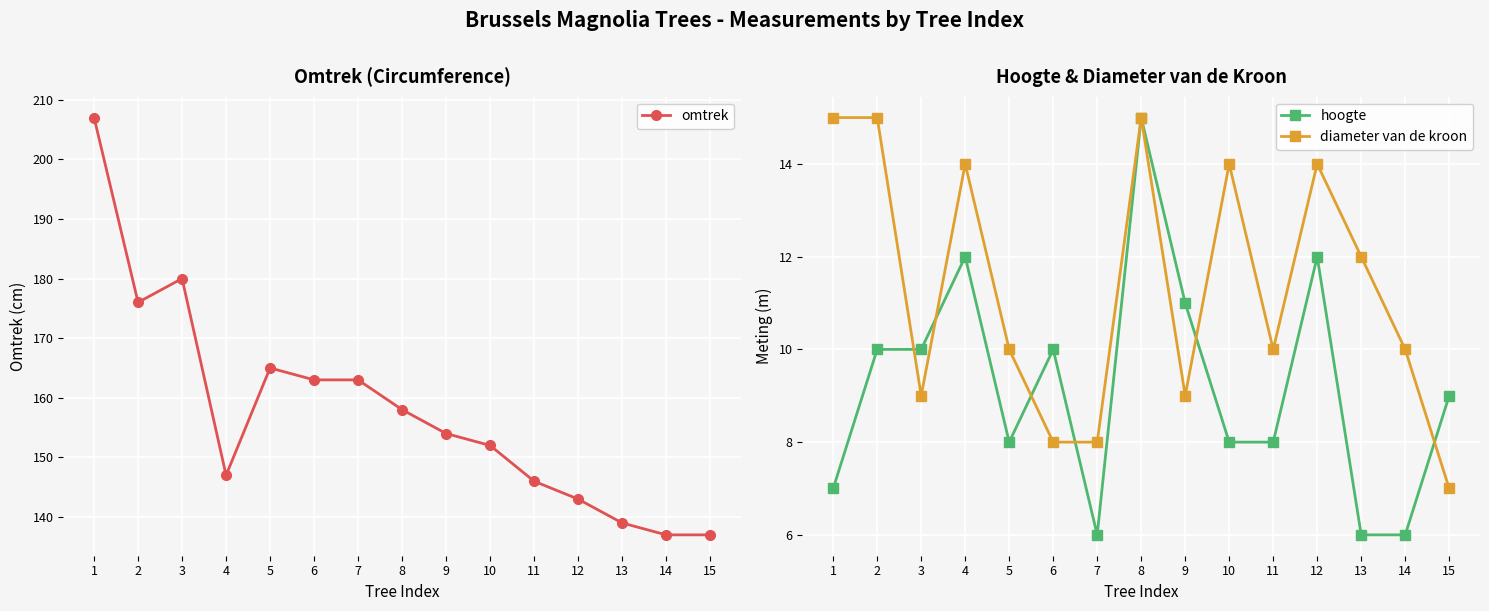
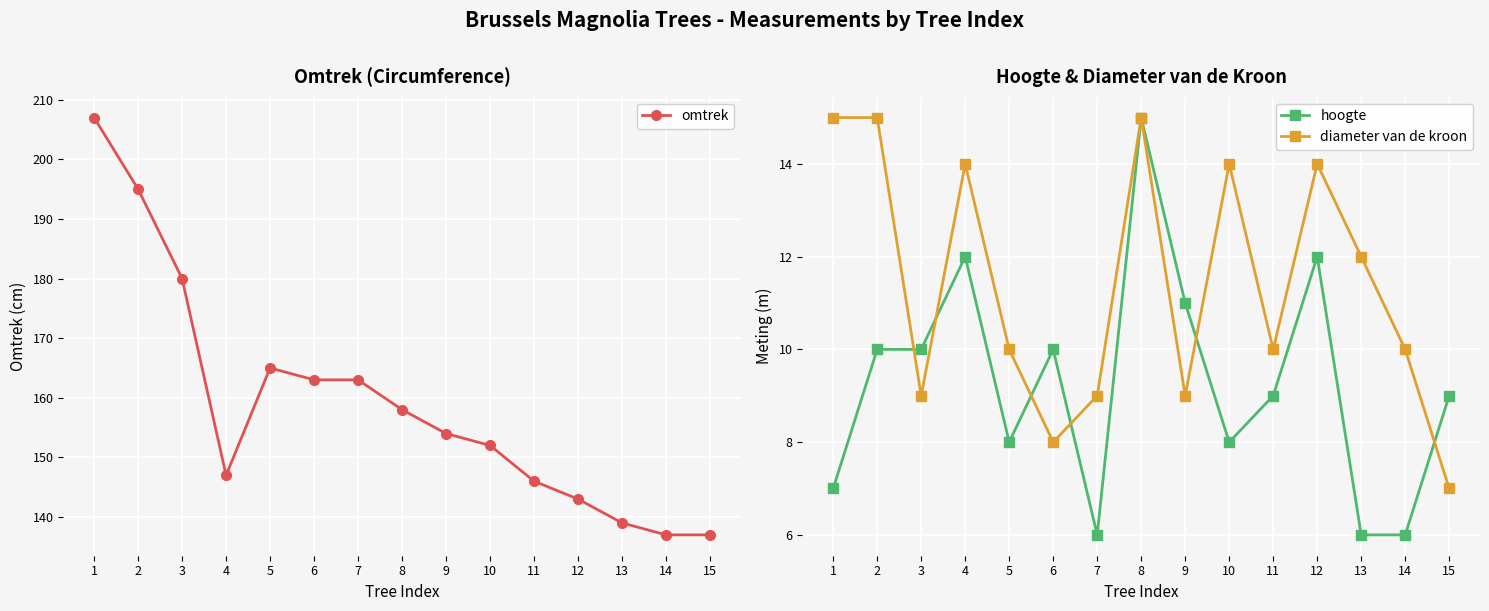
Omtrek (Circumference), 2: 176 -> 195
Hoogte & Diameter van de Kroon, diameter van de kroon, 7: 8 -> 9
Hoogte & Diameter van de Kroon, hoogte, 11: 8 -> 9
